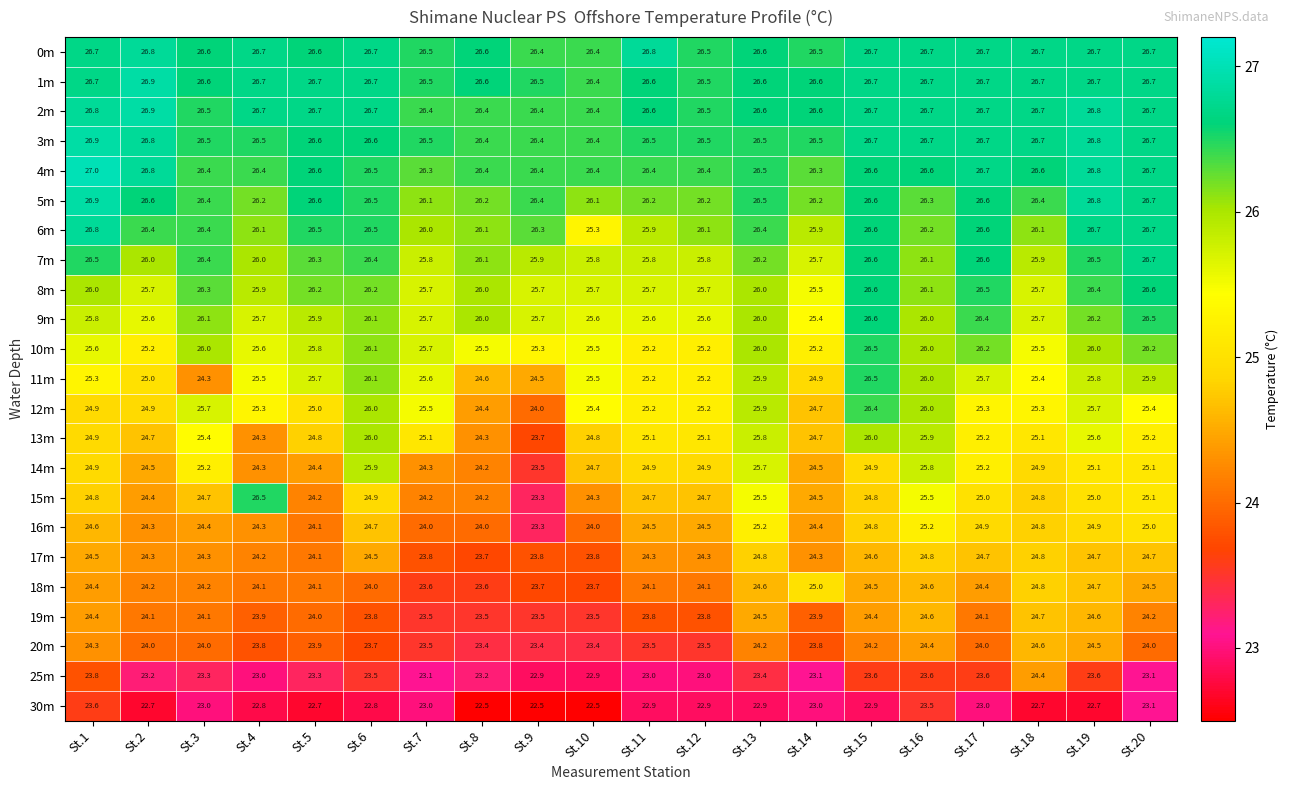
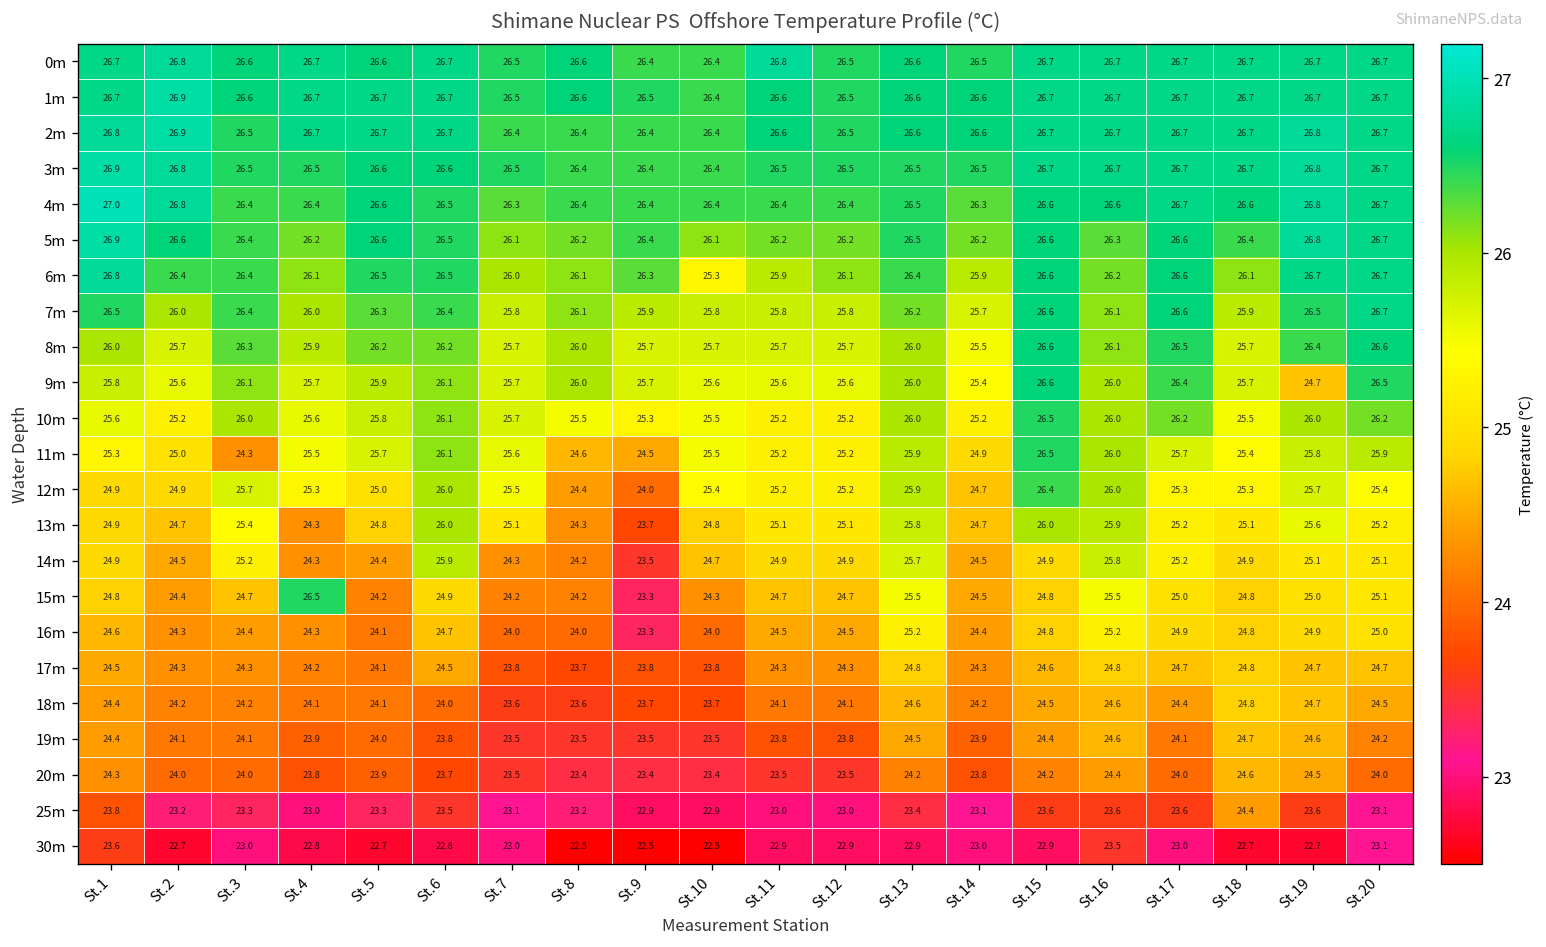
9m, St.19: 26.2 -> 24.7
18m, St.14: 25.0 -> 24.2
